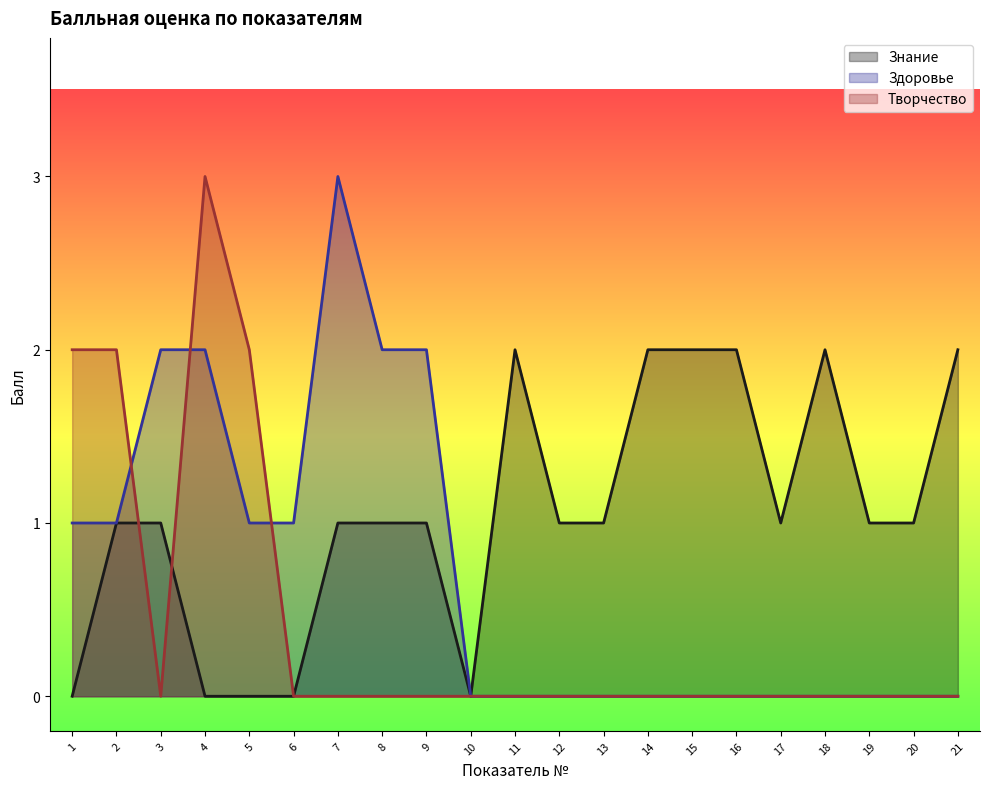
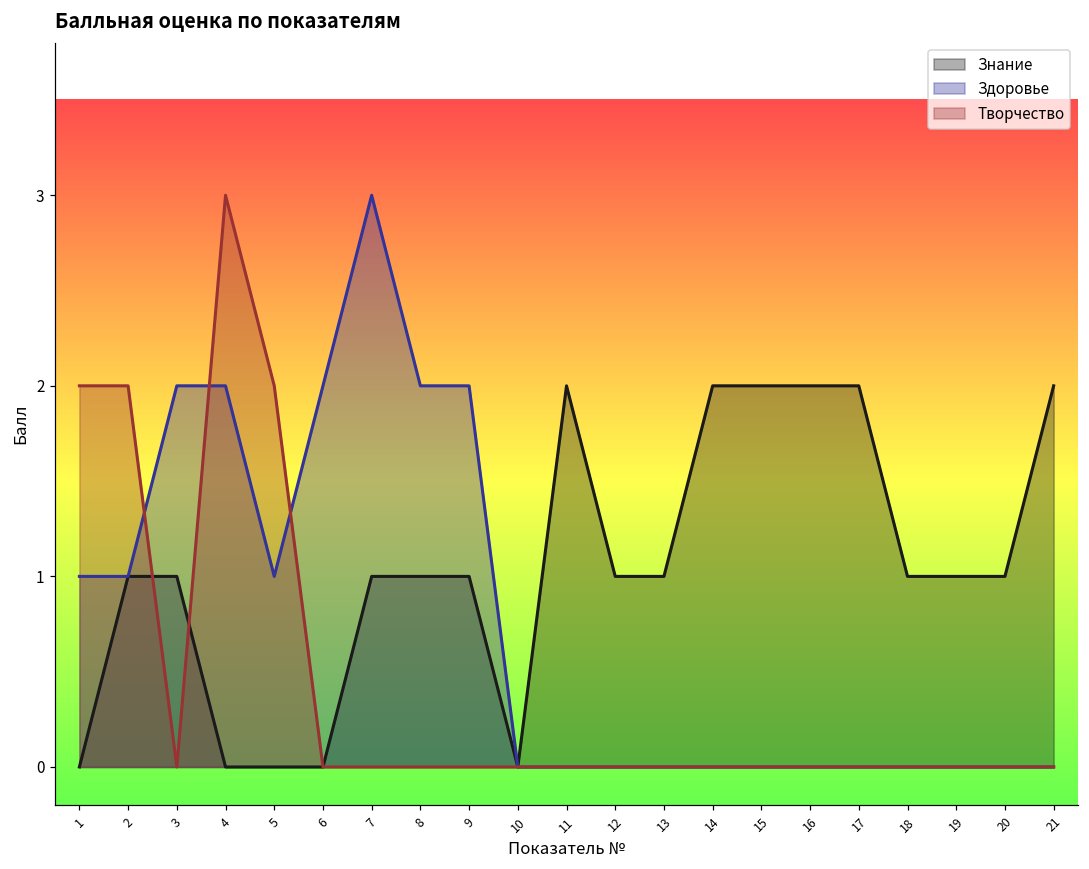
Здоровье, 6: 1 -> 2
Знание, 17: 1 -> 2
Знание, 18: 2 -> 1
